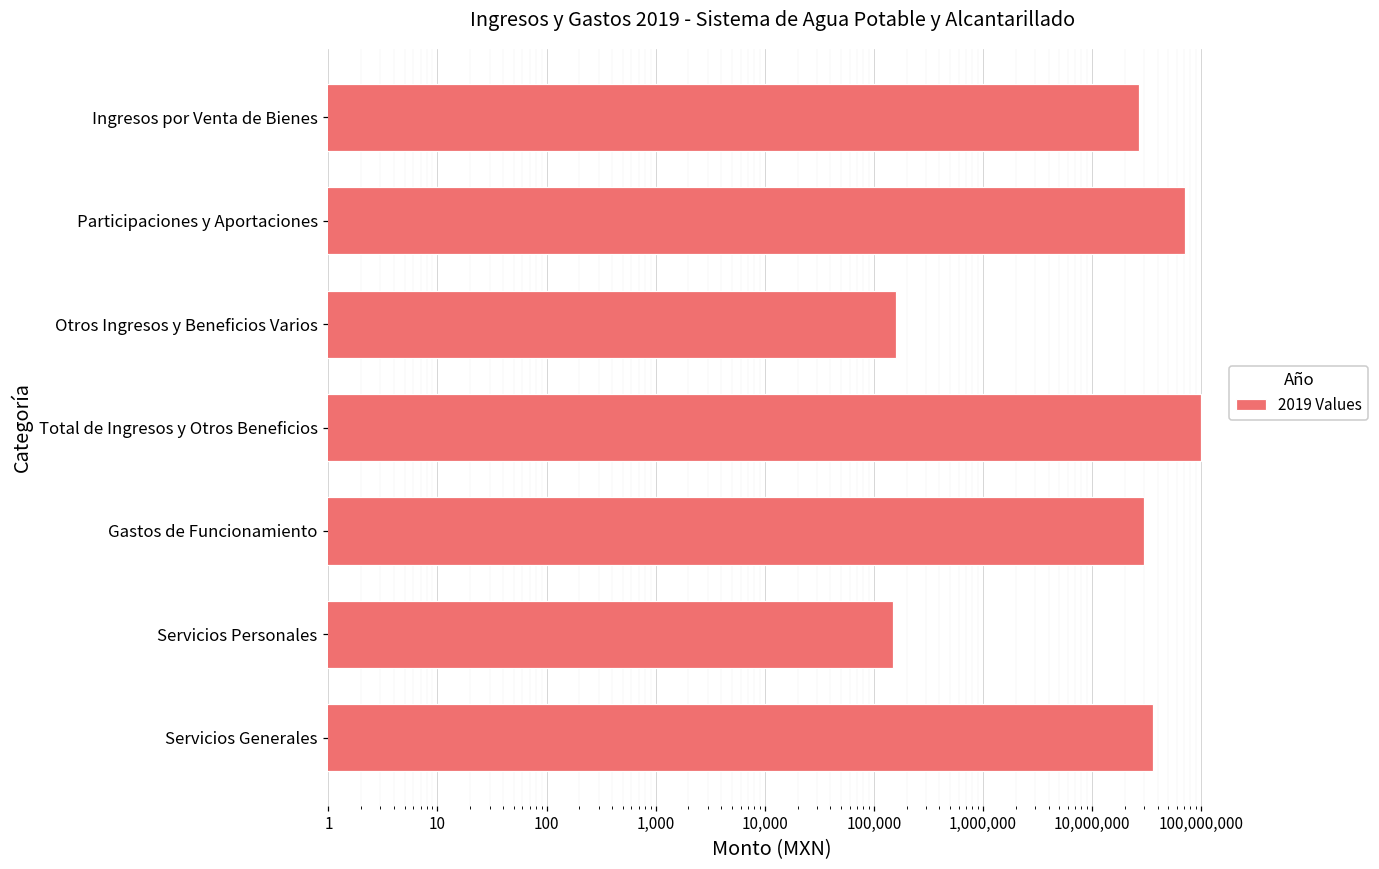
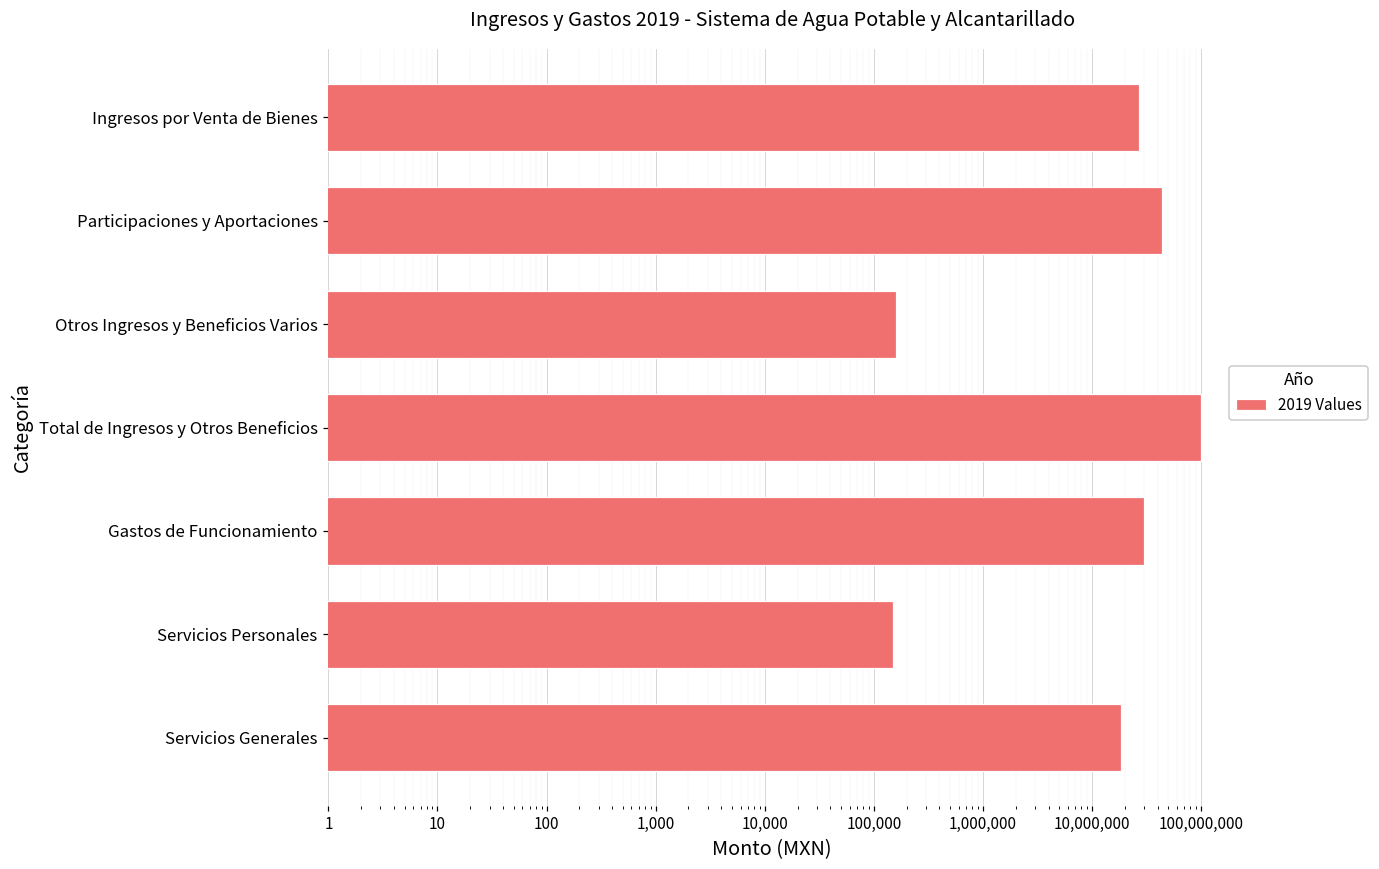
Participaciones y Aportaciones: 70,000,000 -> 40,000,000
Servicios Generales: 37,000,000 -> 18,000,000
